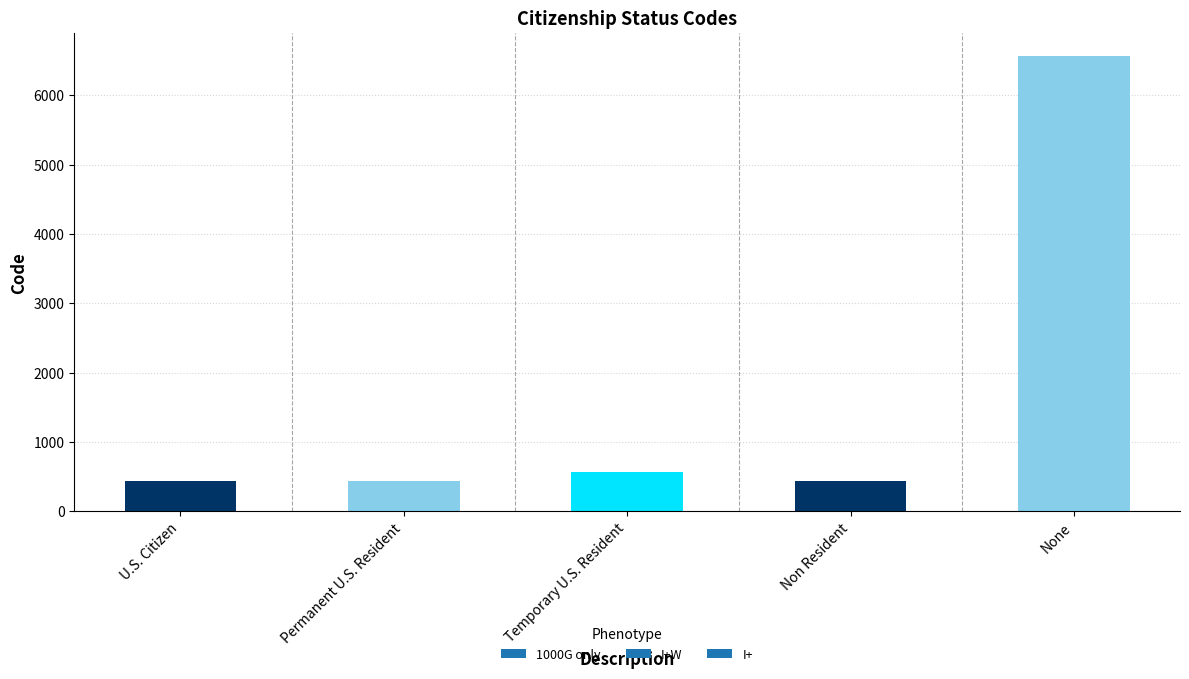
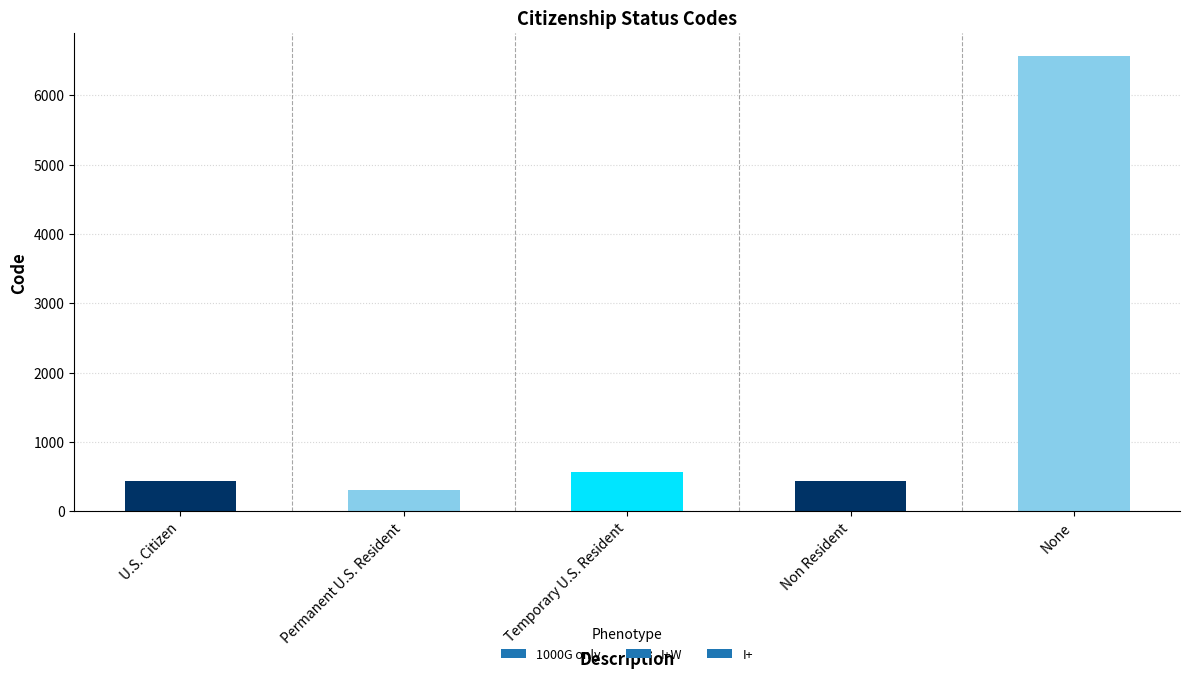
Permanent U.S. Resident: 400 -> 300
